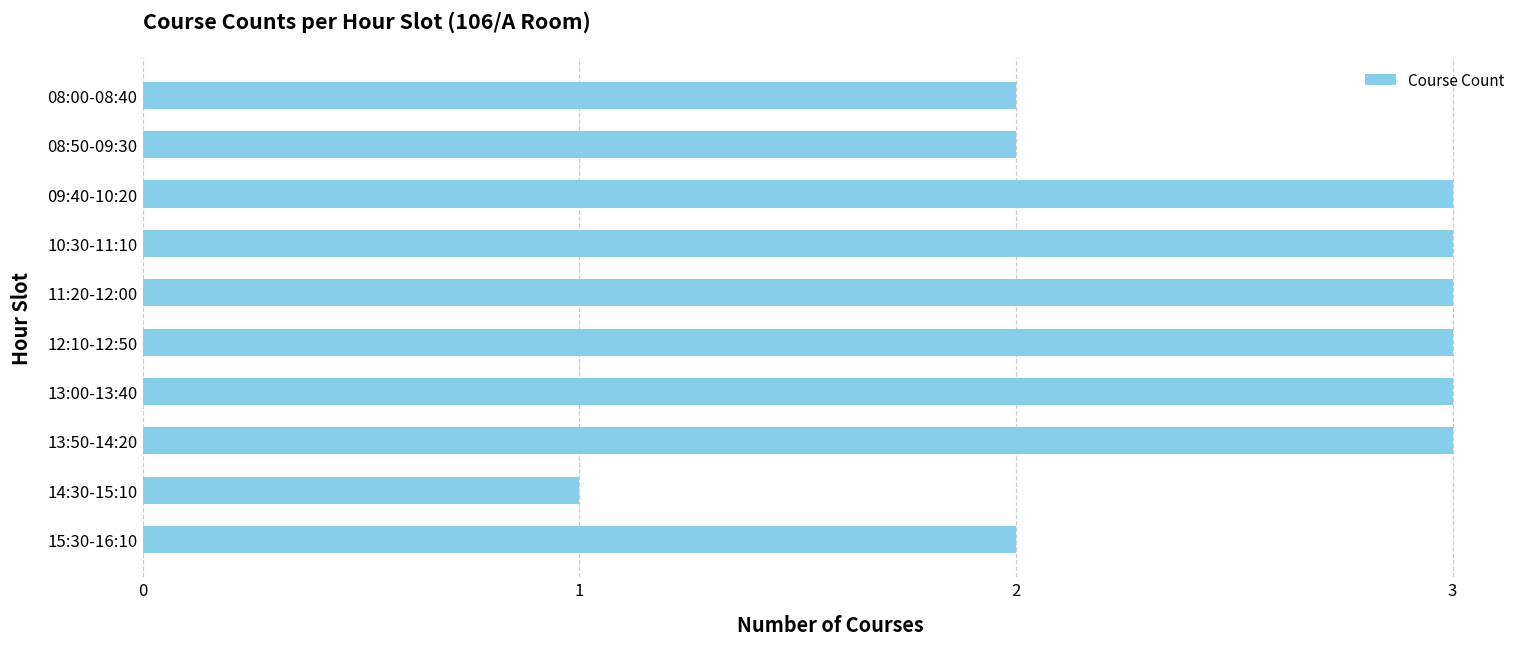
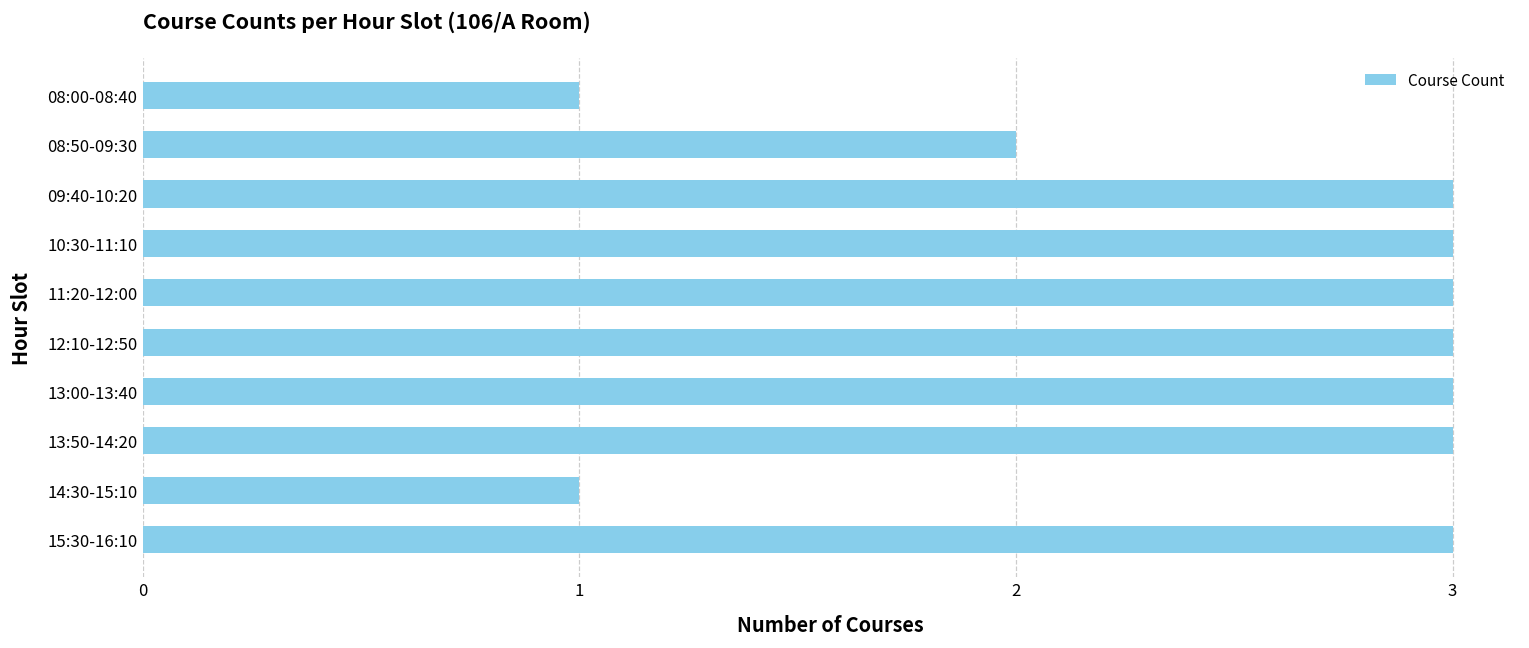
08:00-08:40: 2 -> 1
15:30-16:10: 2 -> 3
